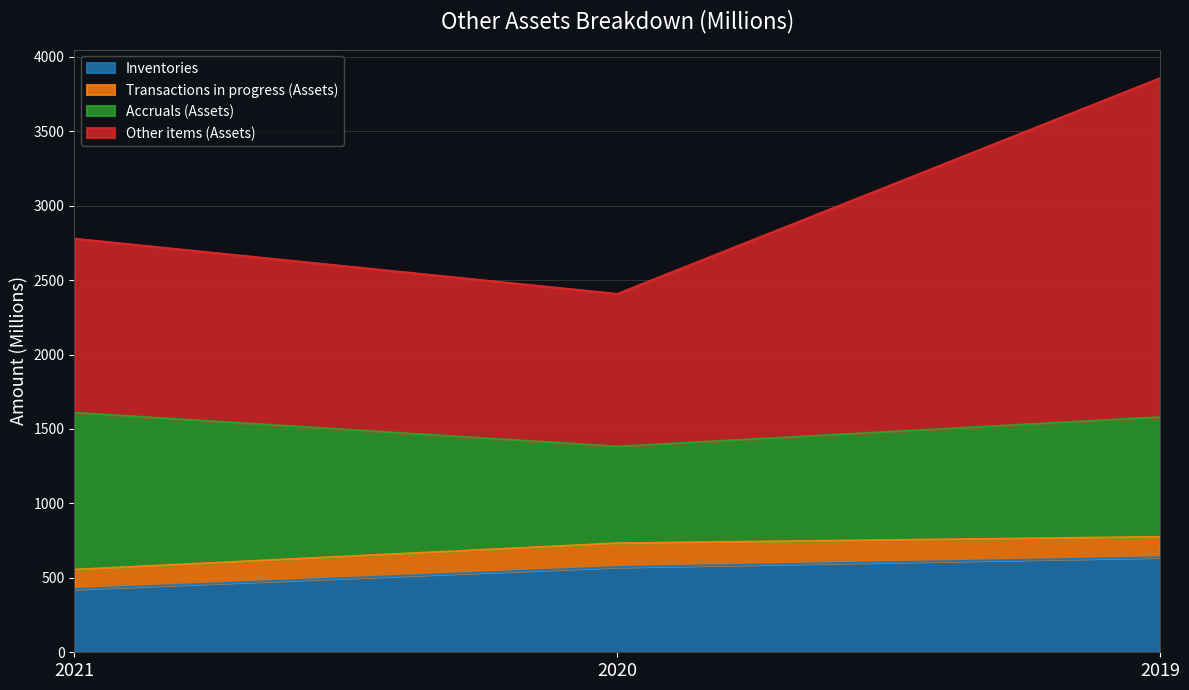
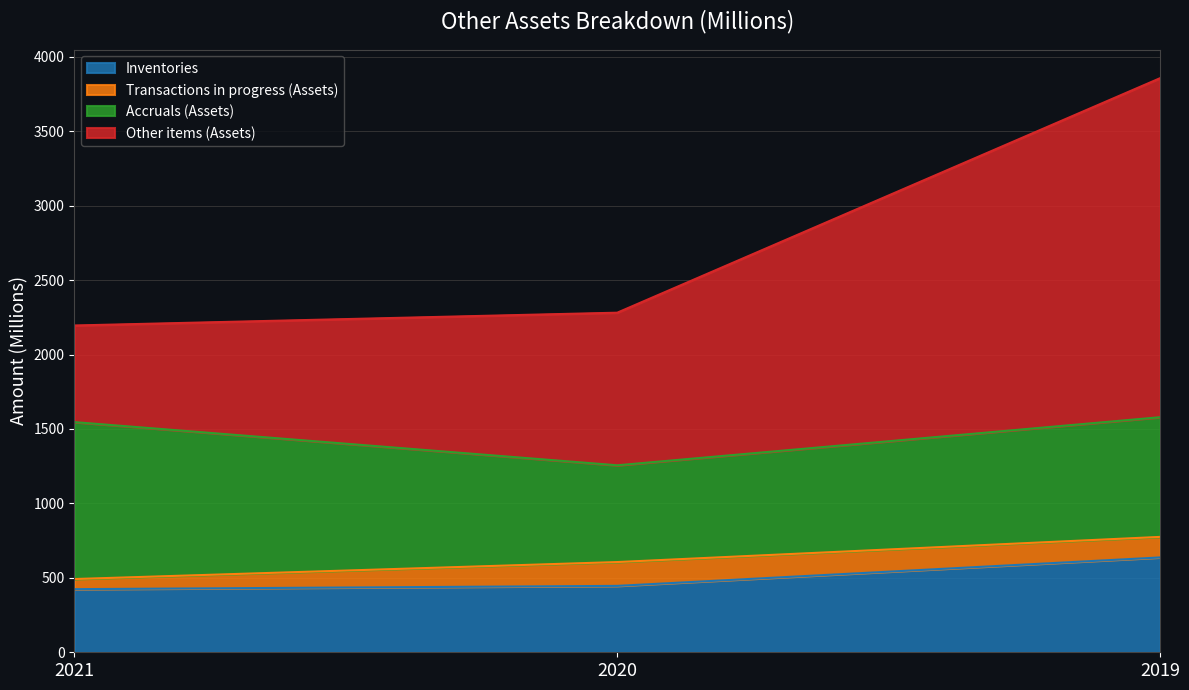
Transactions in progress (Assets), 2021: 130 -> 70
Other items (Assets), 2021: 1170 -> 650
Inventories, 2020: 570 -> 450
